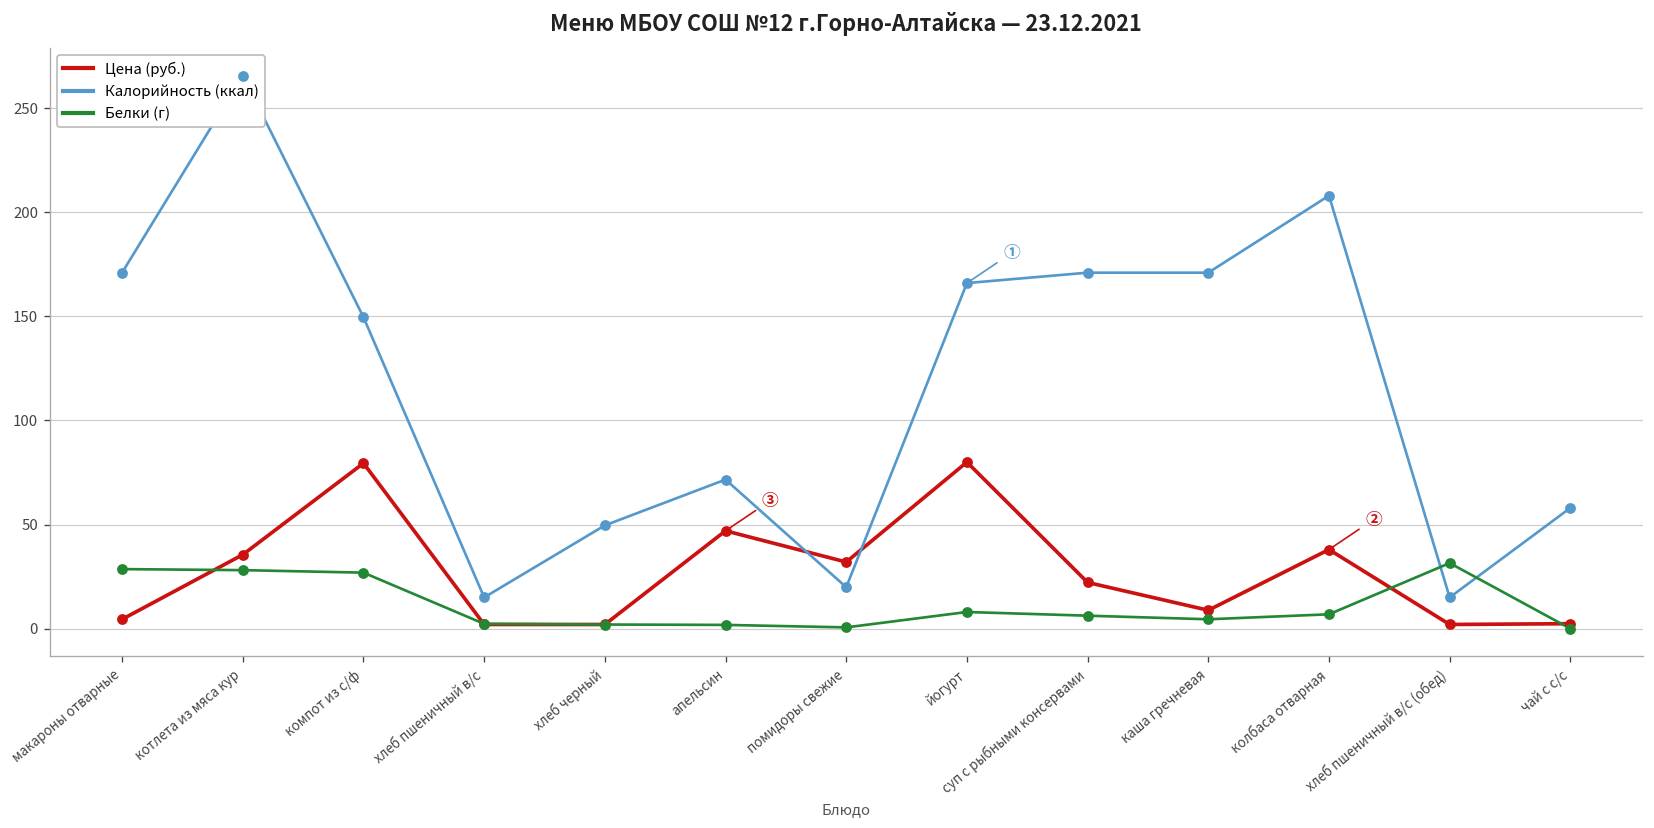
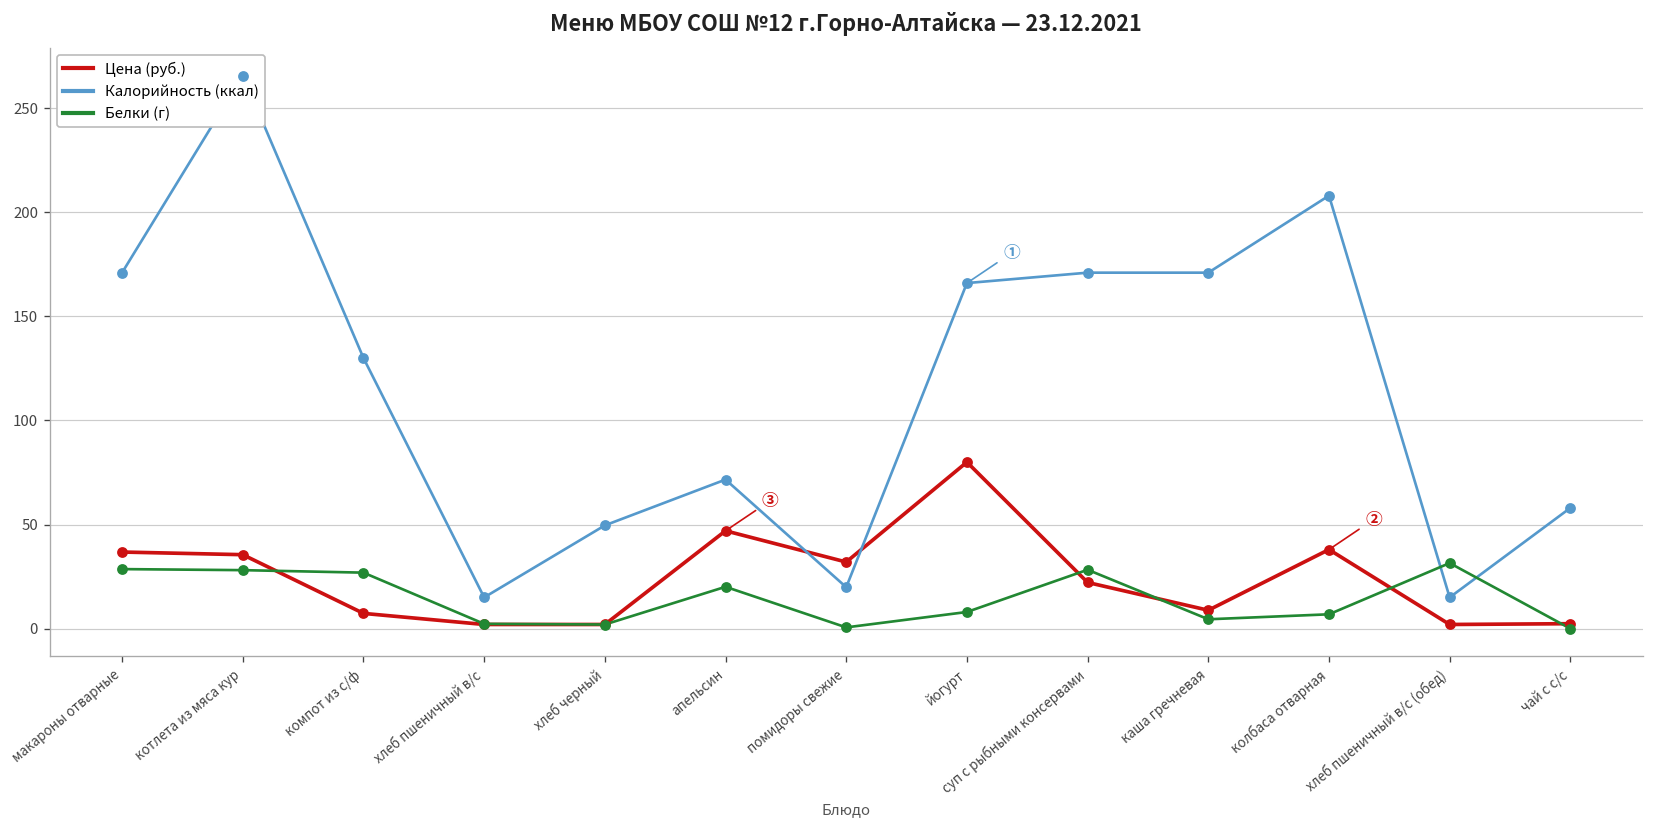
Цена (руб.), макароны отварные: 4 -> 37
Цена (руб.), компот из с/ф: 79 -> 7
Калорийность (ккал), компот из с/ф: 150 -> 130
Белки (г), апельсин: 2 -> 20
Белки (г), суп с рыбными консервами: 6 -> 28
